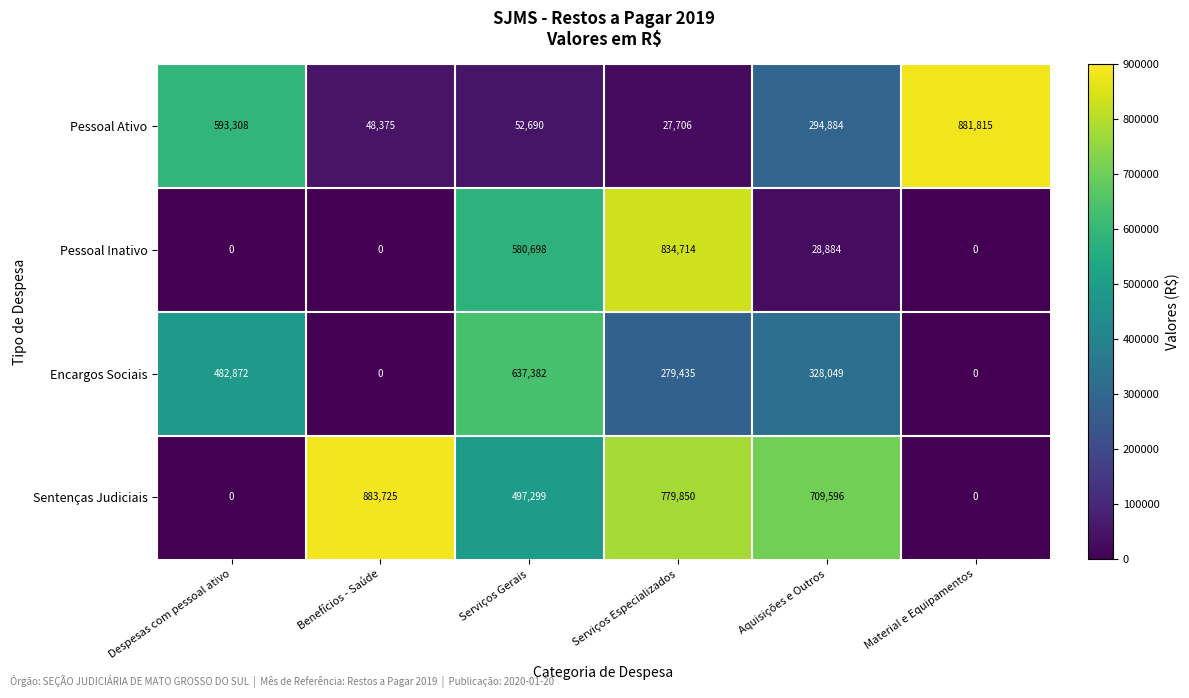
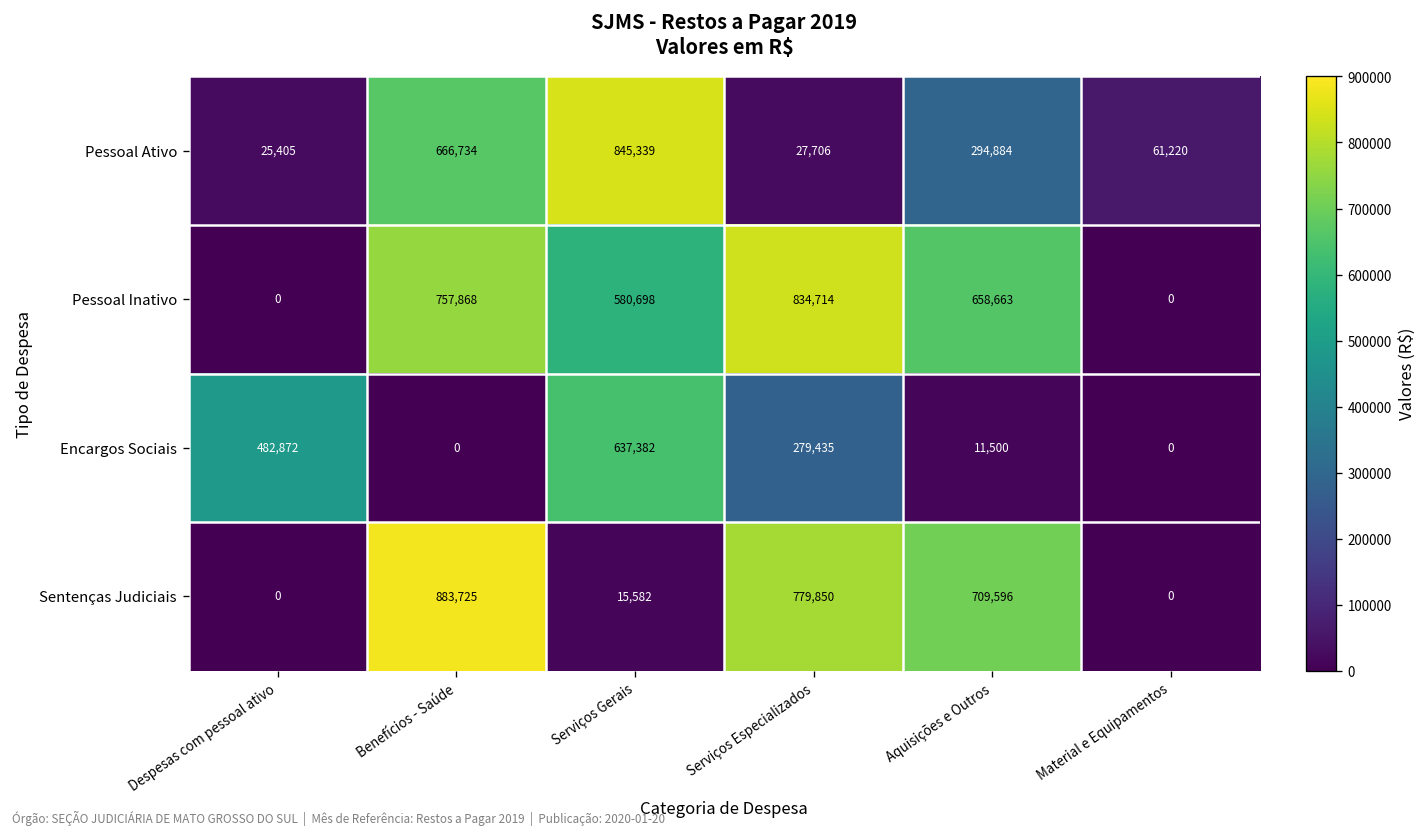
Pessoal Ativo, Despesas com pessoal ativo: 593,308 -> 25,405
Pessoal Ativo, Benefícios - Saúde: 48,375 -> 666,734
Pessoal Ativo, Serviços Gerais: 52,690 -> 845,339
Pessoal Ativo, Material e Equipamentos: 881,815 -> 61,220
Pessoal Inativo, Benefícios - Saúde: 0 -> 757,868
Pessoal Inativo, Aquisições e Outros: 28,884 -> 658,663
Encargos Sociais, Aquisições e Outros: 328,049 -> 11,500
Sentenças Judiciais, Serviços Gerais: 497,299 -> 15,582
